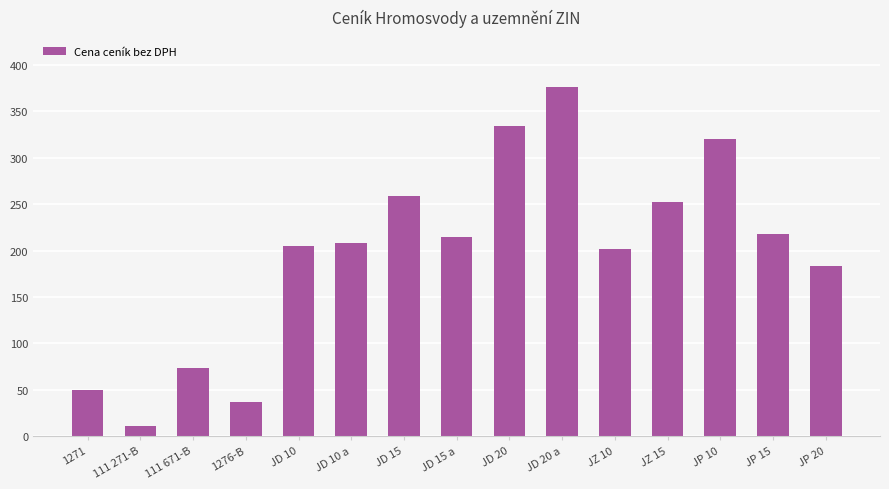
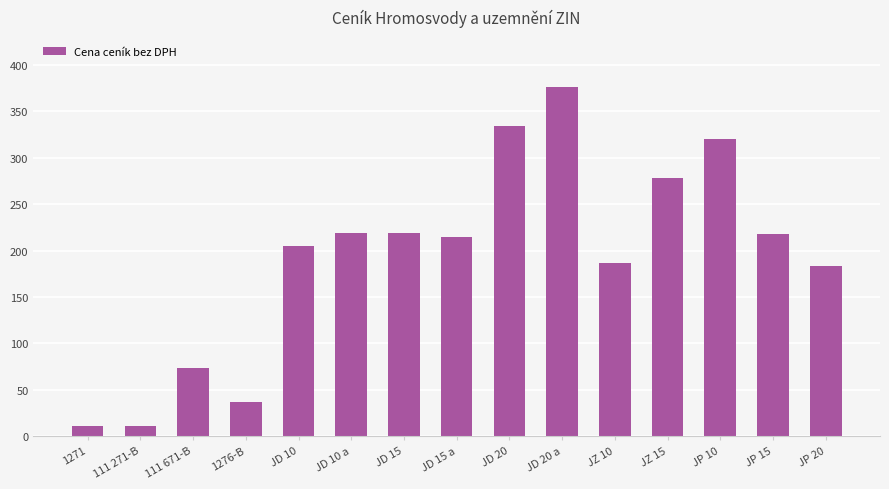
1271: 50 -> 10
JD 10 a: 210 -> 220
JD 15: 260 -> 220
JZ 10: 200 -> 190
JZ 15: 250 -> 280
